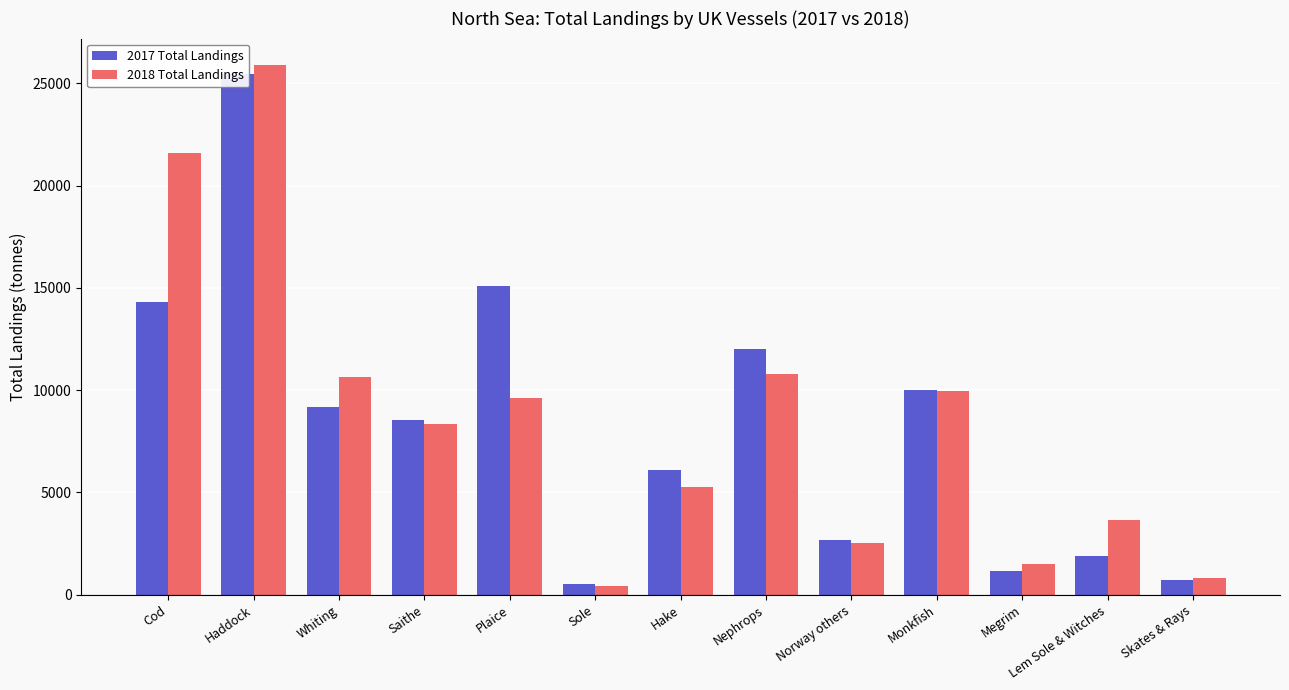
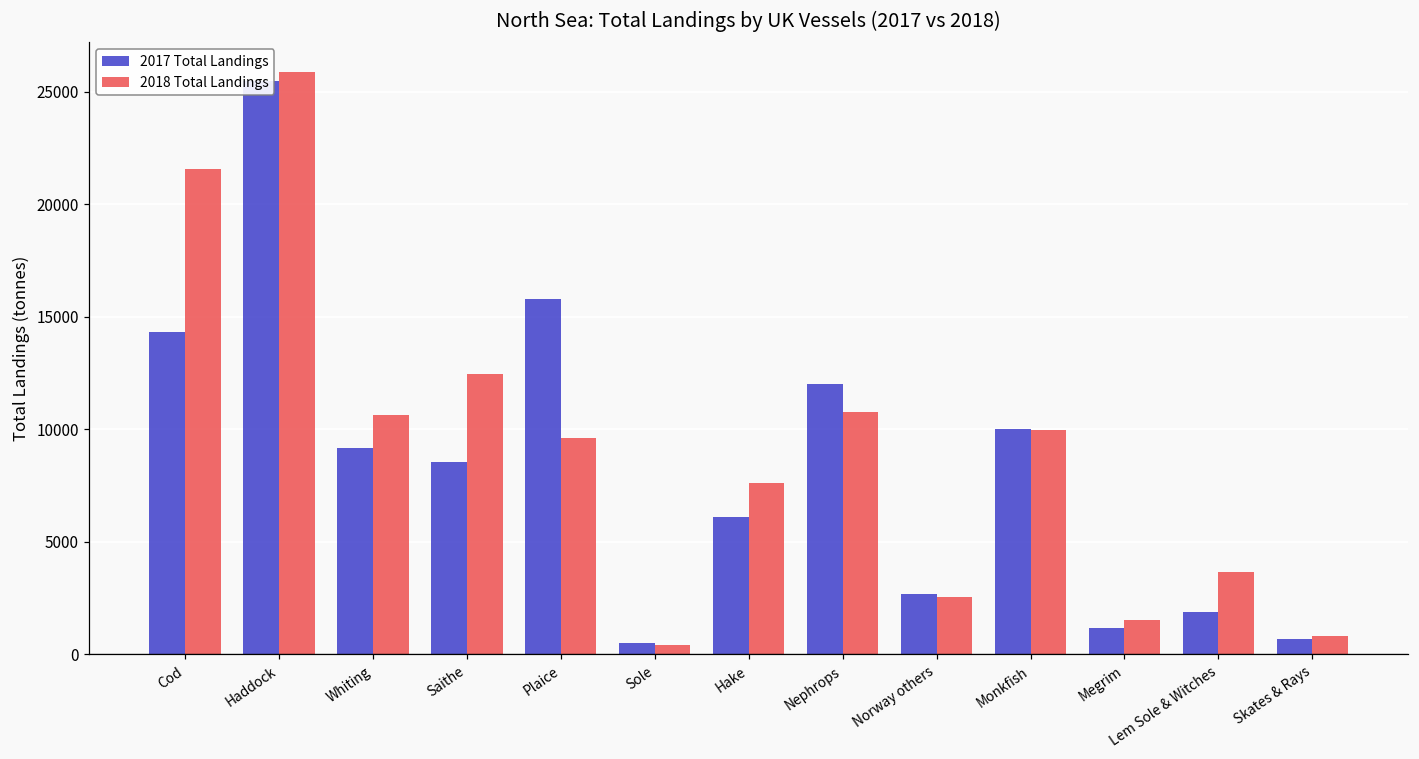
2018 Total Landings, Saithe: 8400 -> 12500
2017 Total Landings, Plaice: 15100 -> 15800
2018 Total Landings, Hake: 5300 -> 7600
